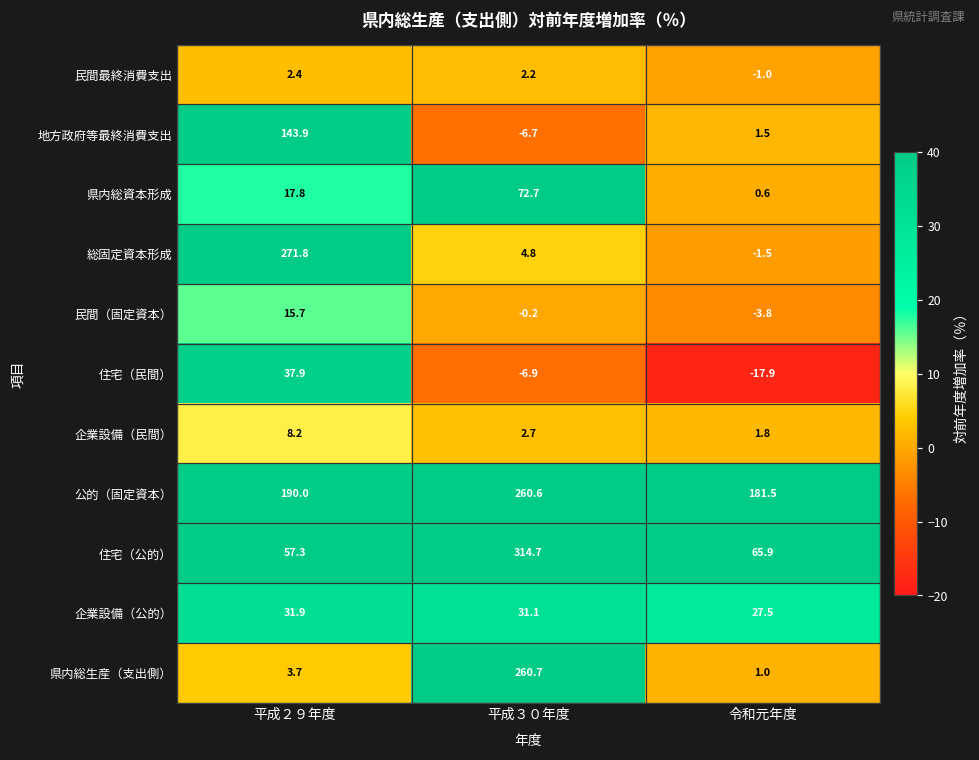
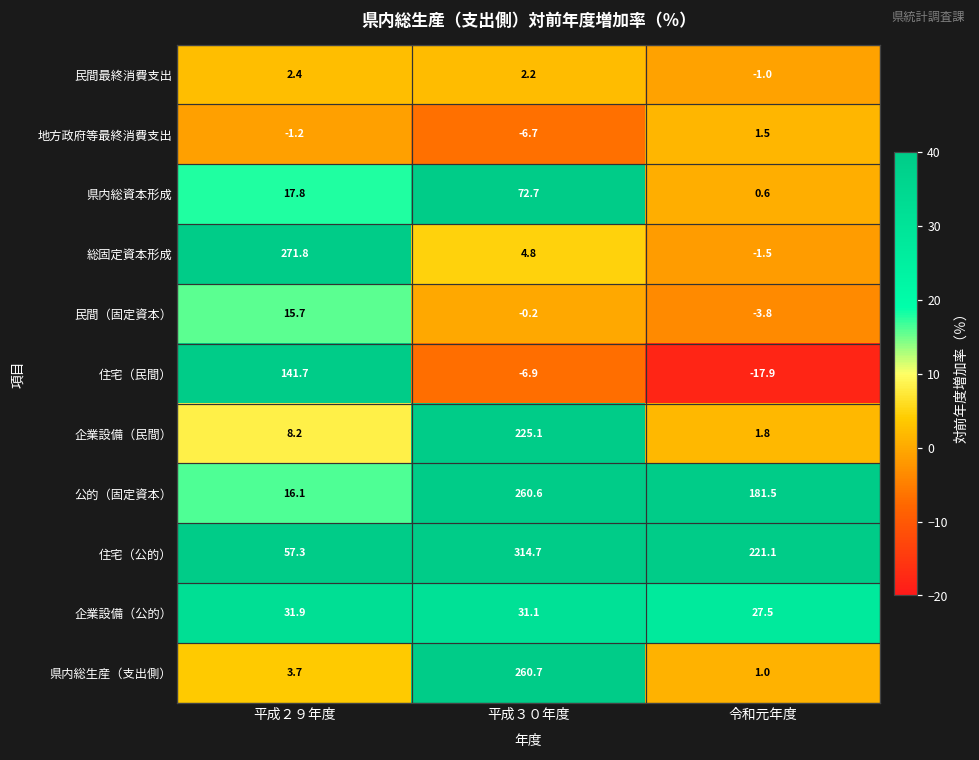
地方政府等最終消費支出, 平成２９年度: 143.9 -> -1.2
住宅（民間）, 平成２９年度: 37.9 -> 141.7
企業設備（民間）, 平成３０年度: 2.7 -> 225.1
公的（固定資本）, 平成２９年度: 190.0 -> 16.1
住宅（公的）, 令和元年度: 65.9 -> 221.1
